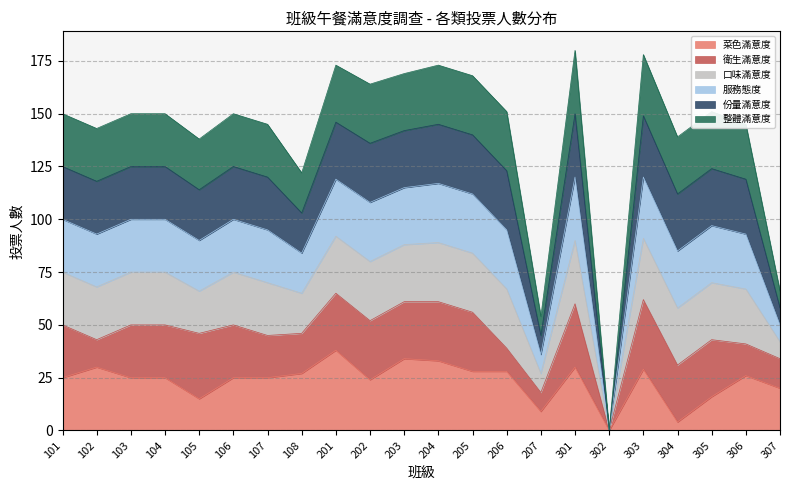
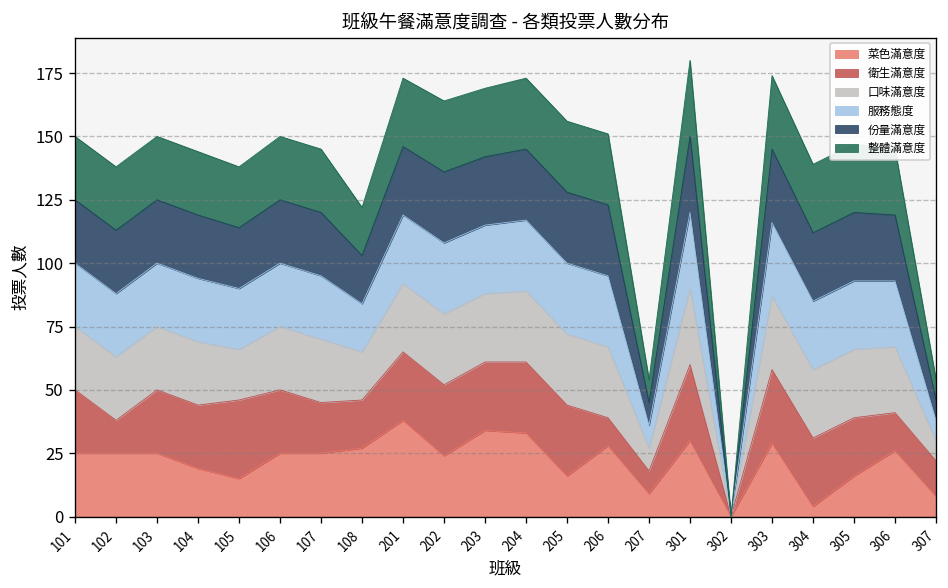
菜色滿意度, 102: 30 -> 25
菜色滿意度, 104: 25 -> 19
菜色滿意度, 205: 28 -> 16
衛生滿意度, 303: 33 -> 29
衛生滿意度, 305: 27 -> 23
菜色滿意度, 307: 20 -> 8
